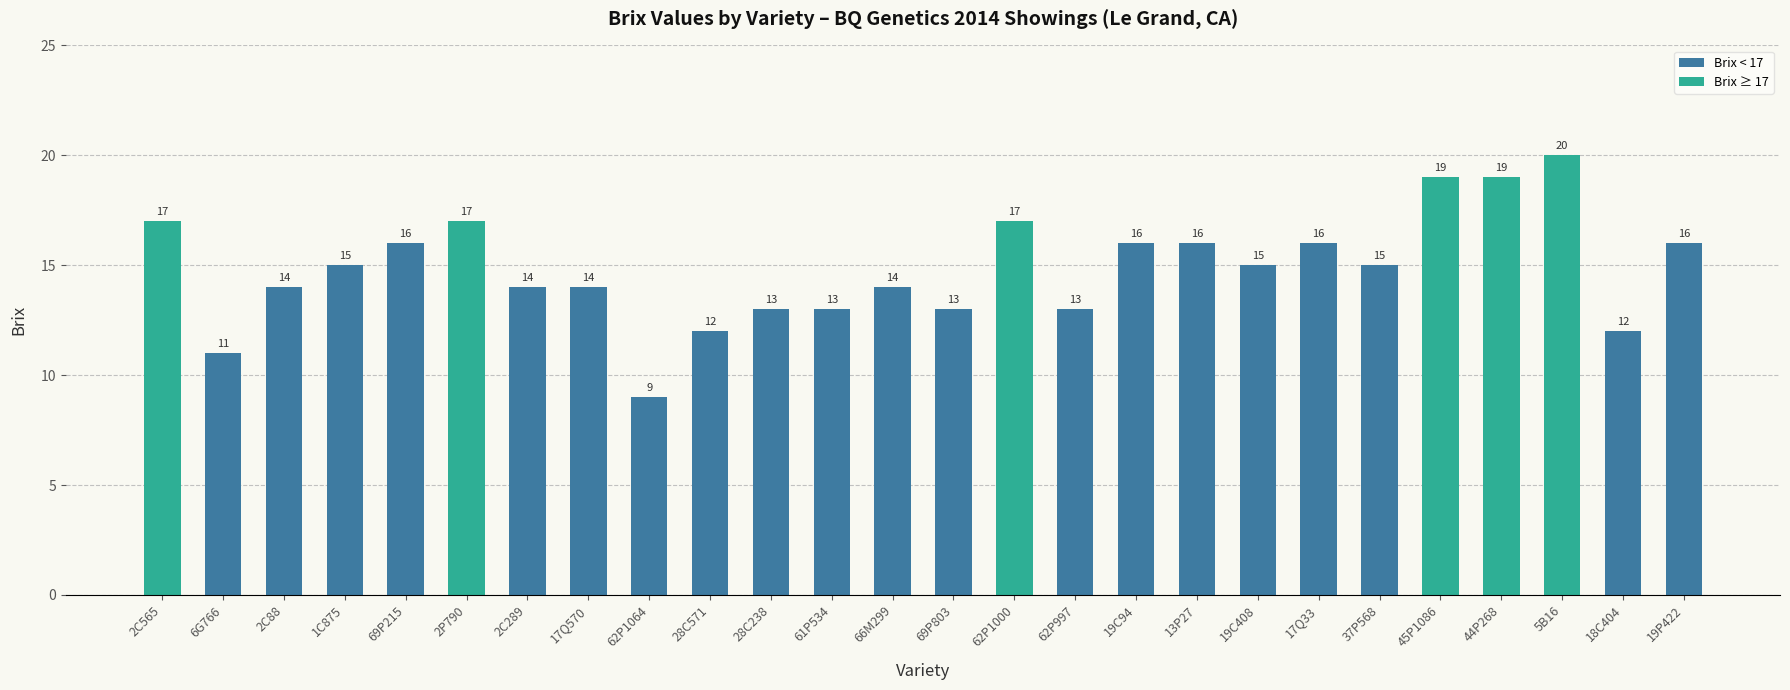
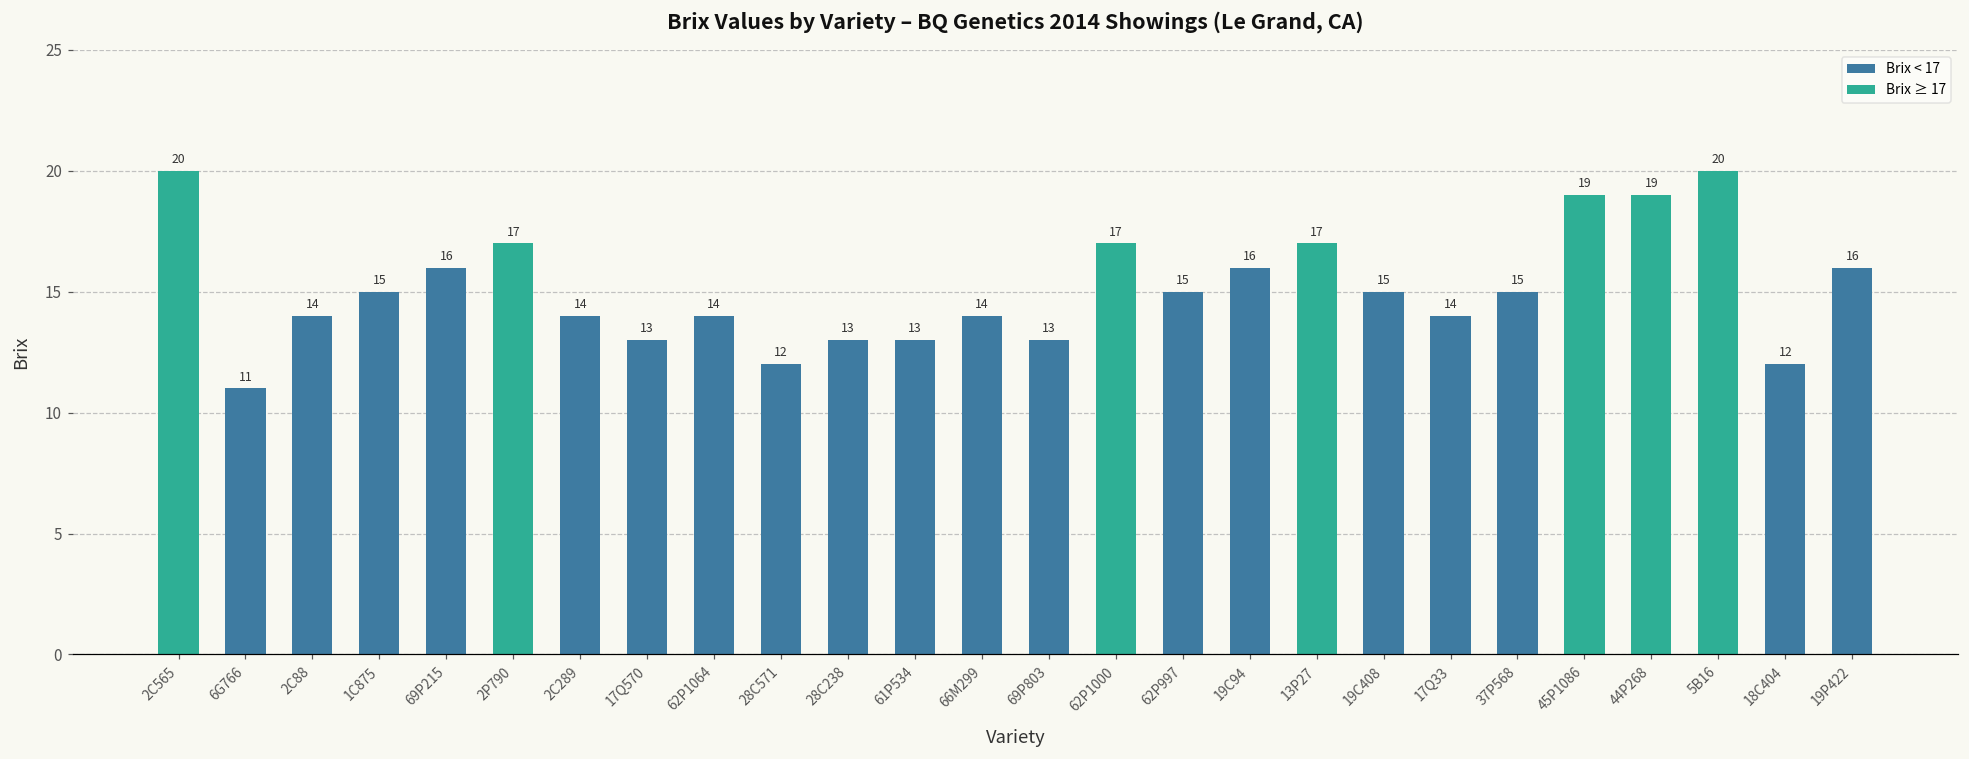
2C565: 17 -> 20
17Q570: 14 -> 13
62P1064: 9 -> 14
62P997: 13 -> 15
13P27: 16 -> 17
17Q33: 16 -> 14
